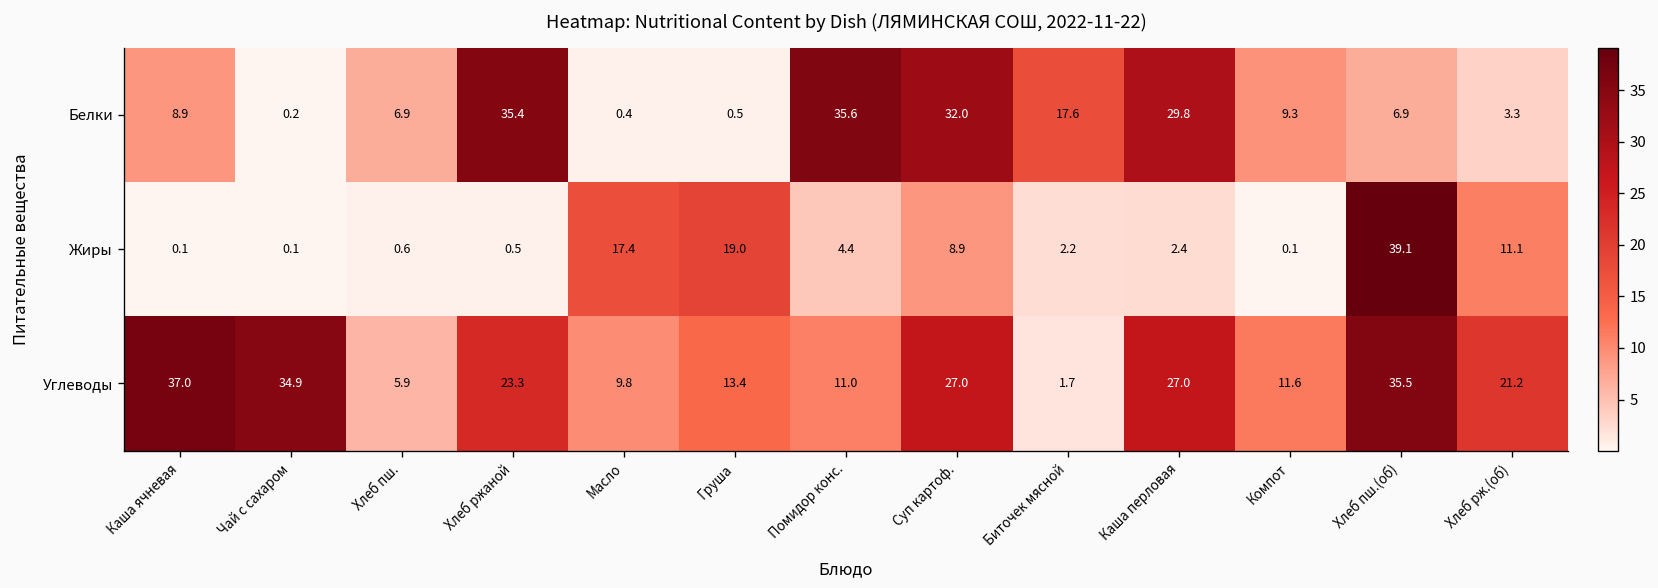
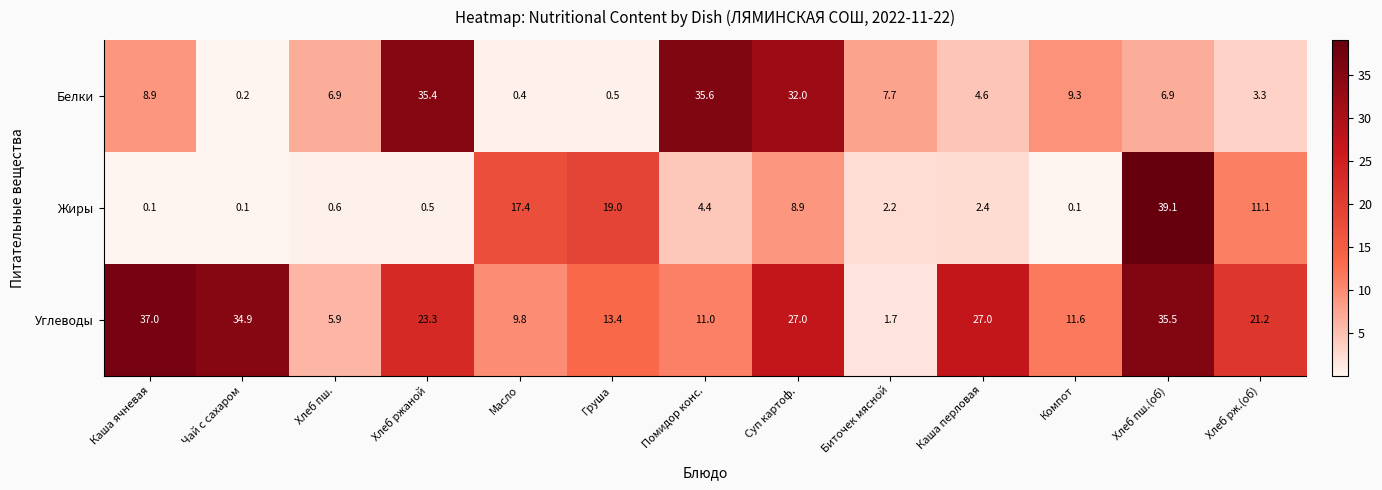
Белки, Биточек мясной: 17.6 -> 7.7
Белки, Каша перловая: 29.8 -> 4.6
